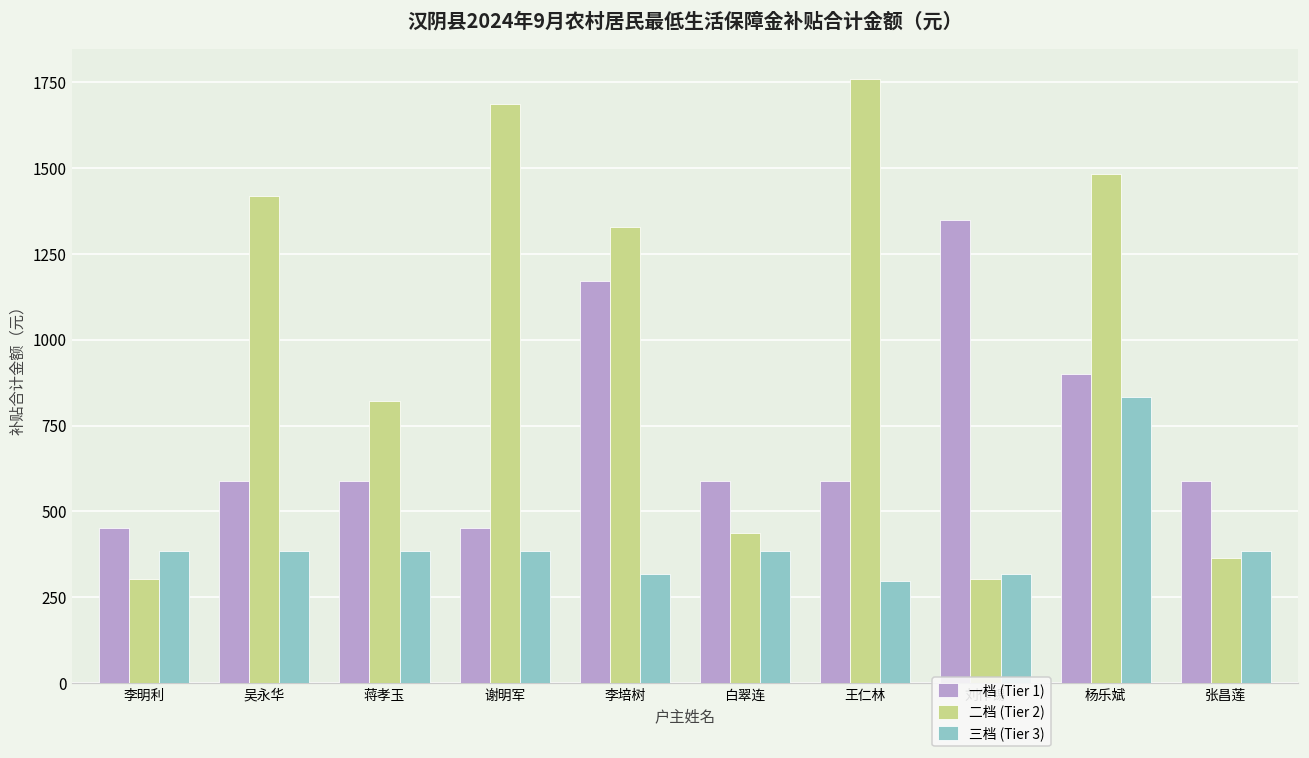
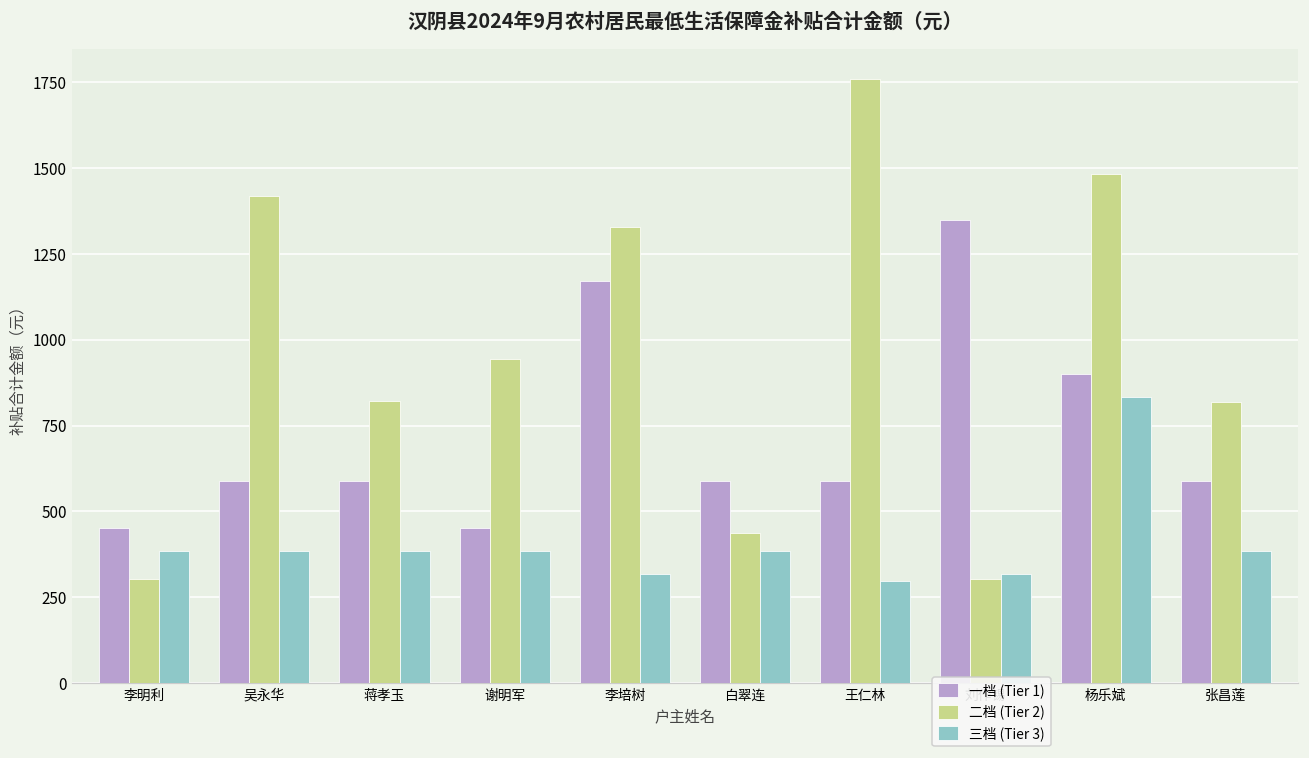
二档 (Tier 2), 谢明军: 1690 -> 940
二档 (Tier 2), 张昌莲: 360 -> 820
